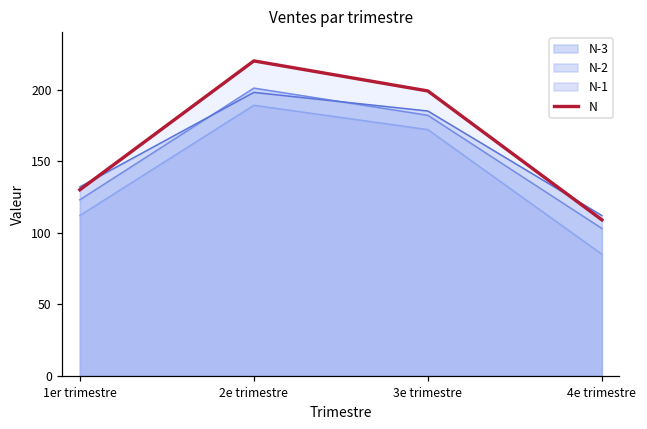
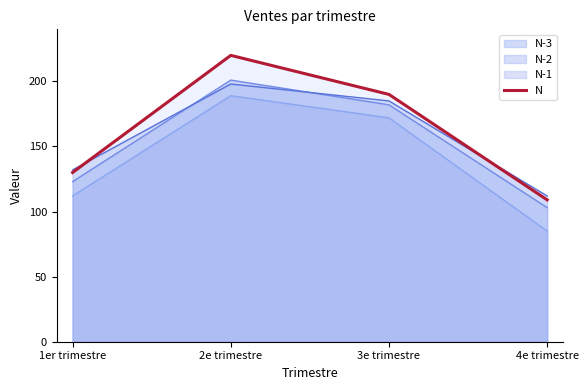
N, 3e trimestre: 199 -> 190
